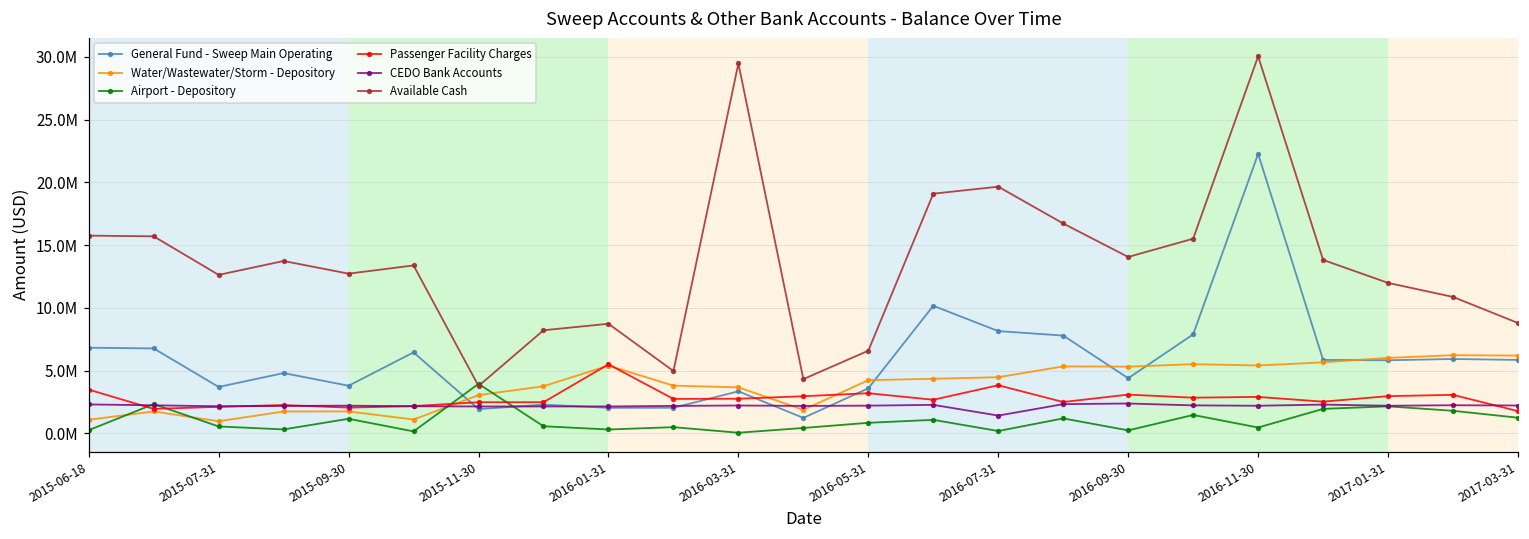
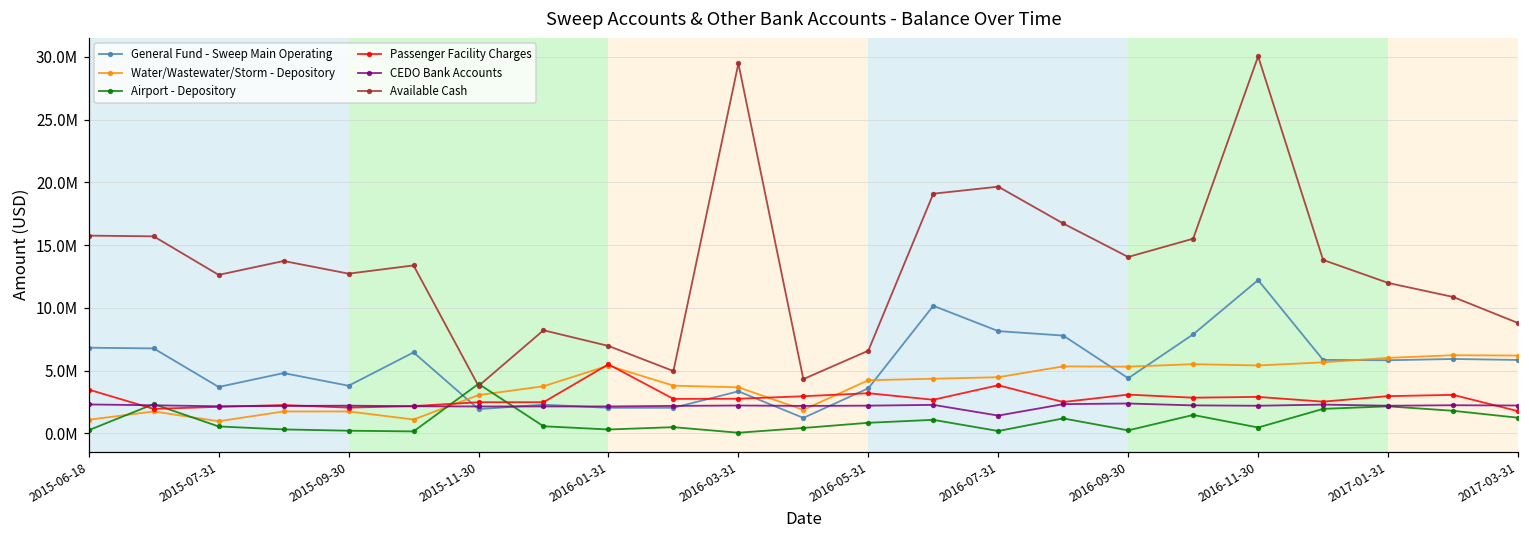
Airport - Depository, 2015-09-30: 1200000 -> 200000
Available Cash, 2016-01-31: 8700000 -> 7000000
General Fund - Sweep Main Operating, 2016-11-30: 22300000 -> 12200000
